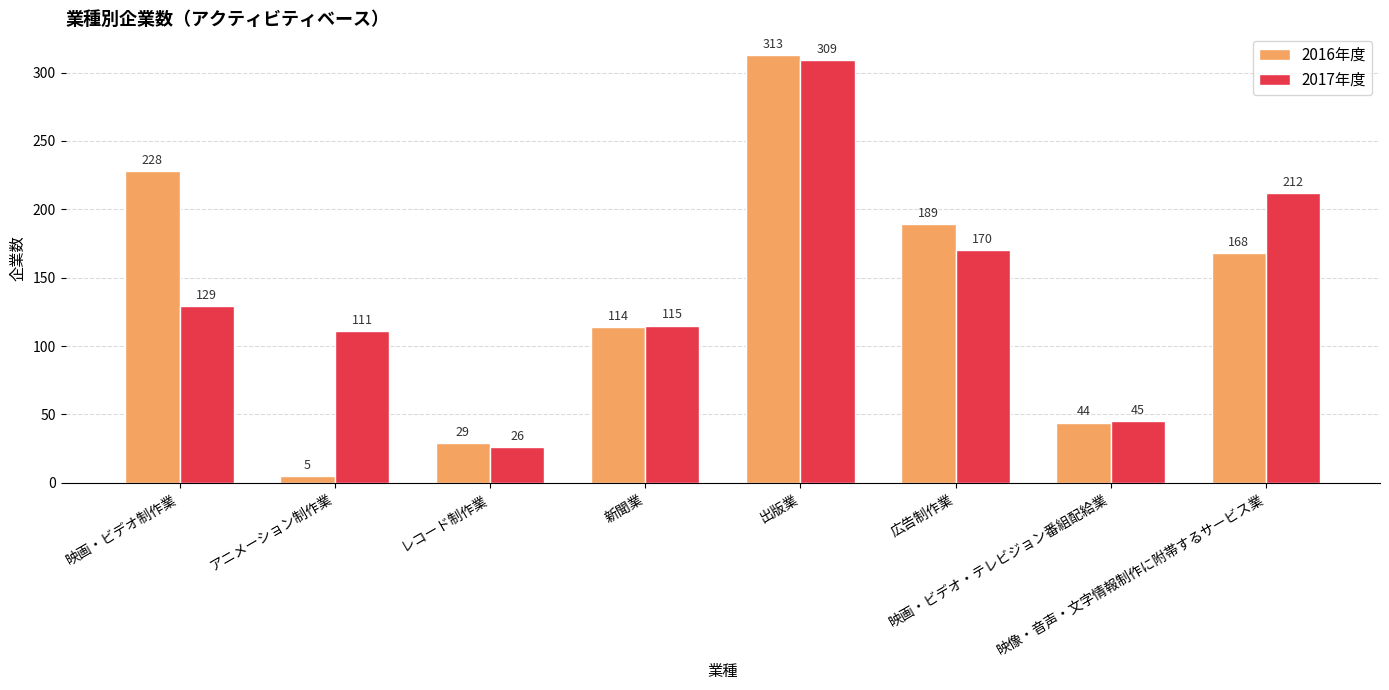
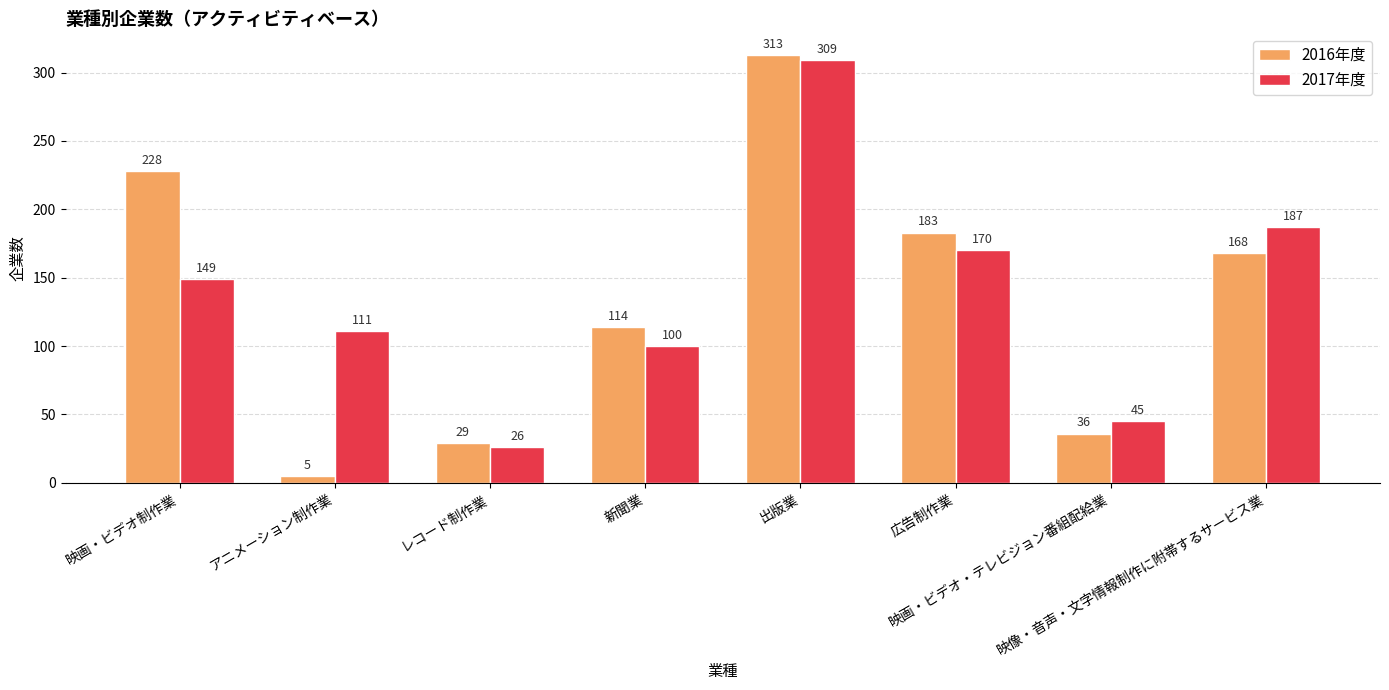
2017年度, 映画・ビデオ制作業: 129 -> 149
2017年度, 新聞業: 115 -> 100
2016年度, 広告制作業: 189 -> 183
2016年度, 映画・ビデオ・テレビジョン番組配給業: 44 -> 36
2017年度, 映像・音声・文字情報制作に附帯するサービス業: 212 -> 187
